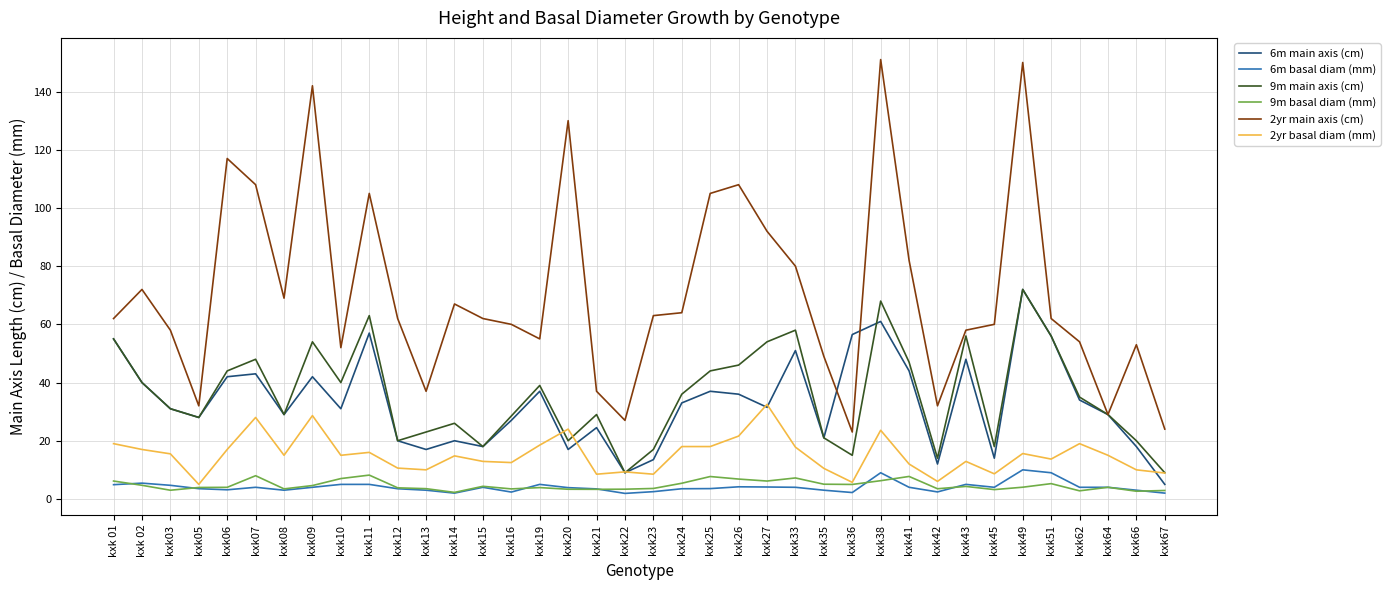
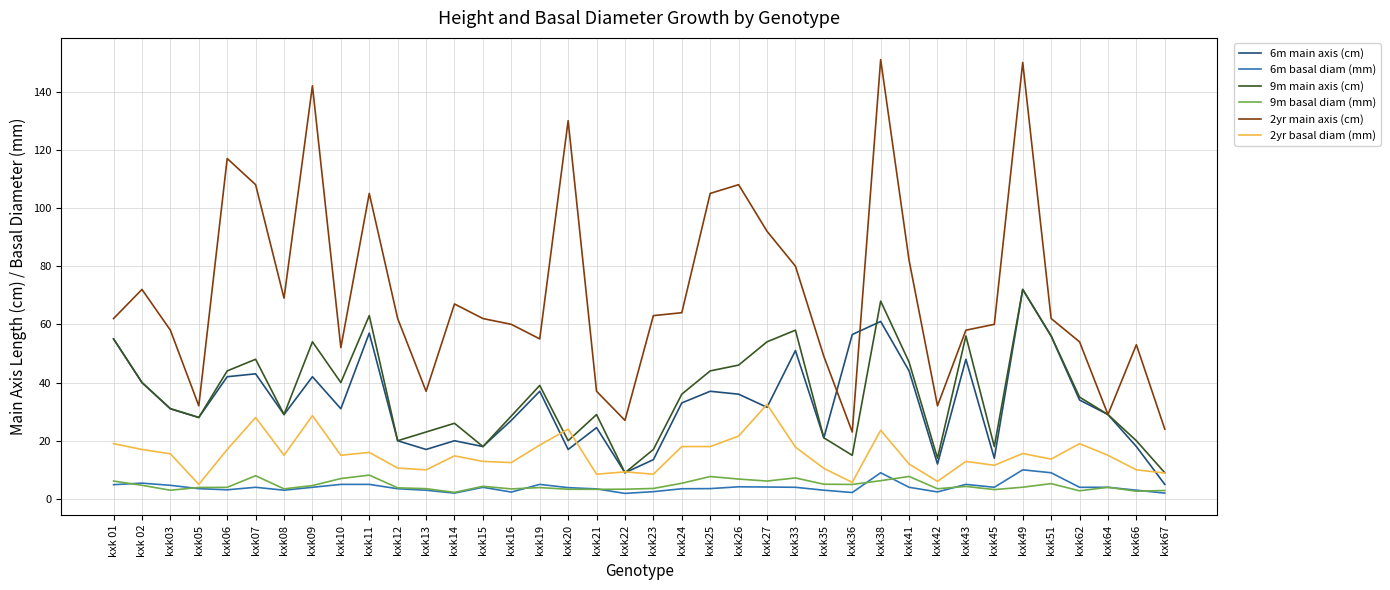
2yr basal diam (mm), kxk45: 9 -> 12
